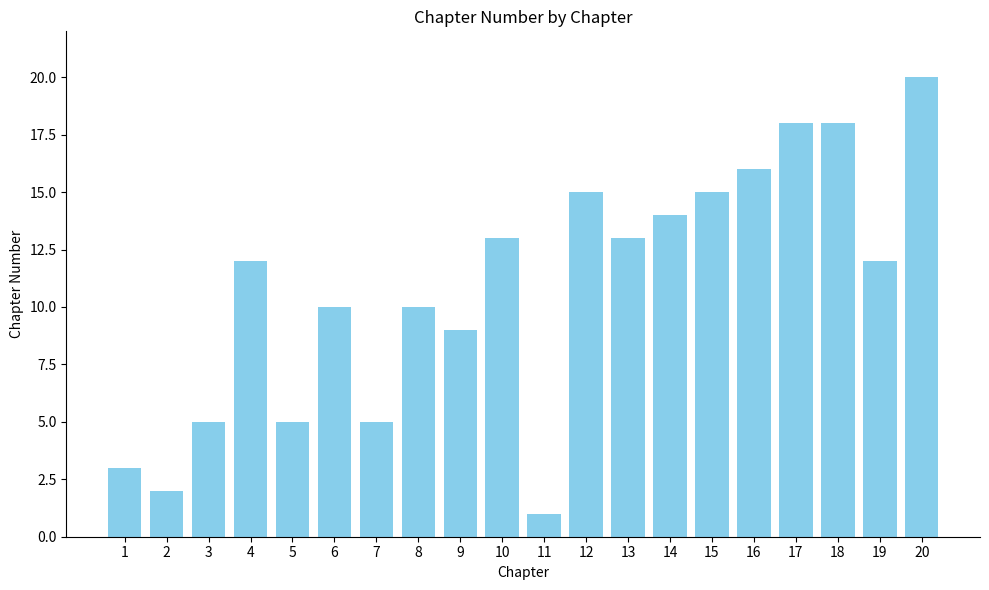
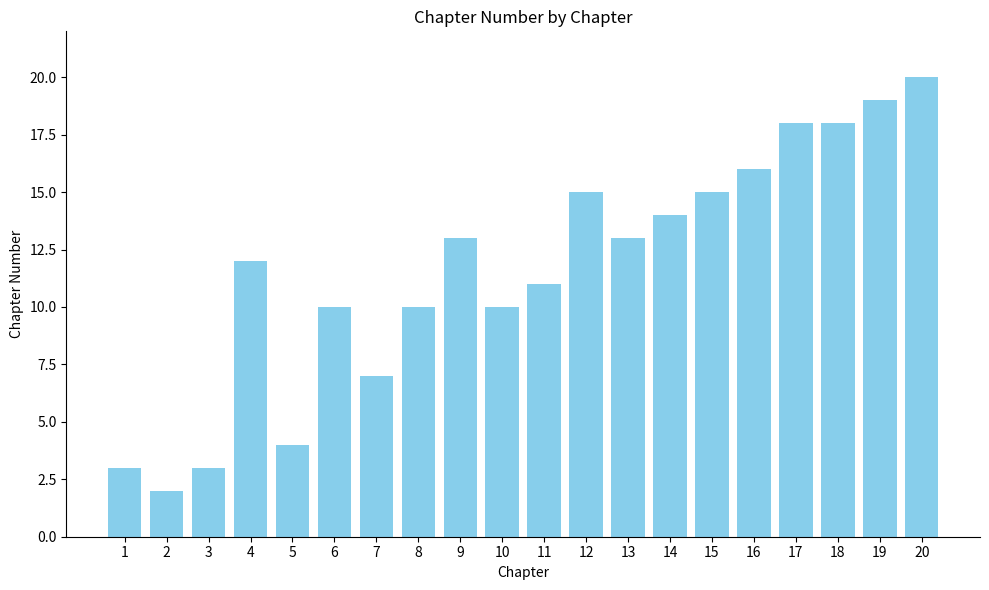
3: 5 -> 3
5: 5 -> 4
7: 5 -> 7
9: 9 -> 13
10: 13 -> 10
11: 1 -> 11
19: 12 -> 19
